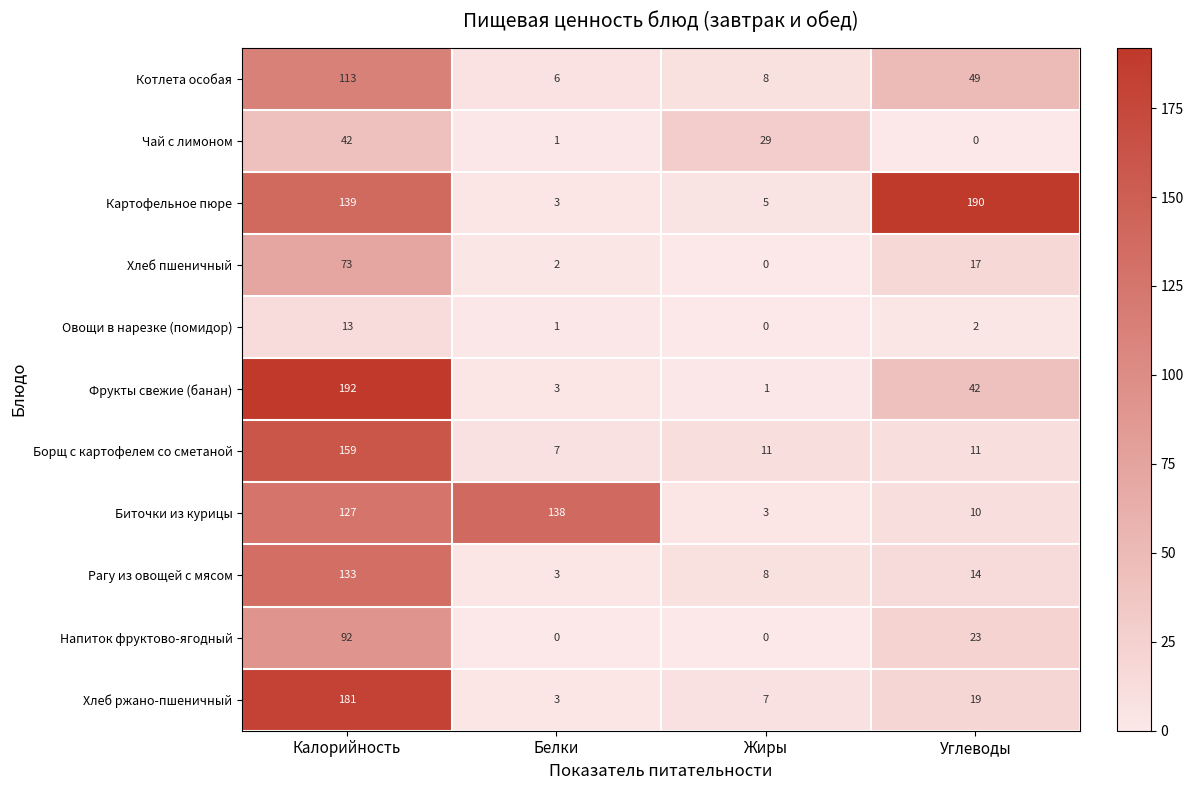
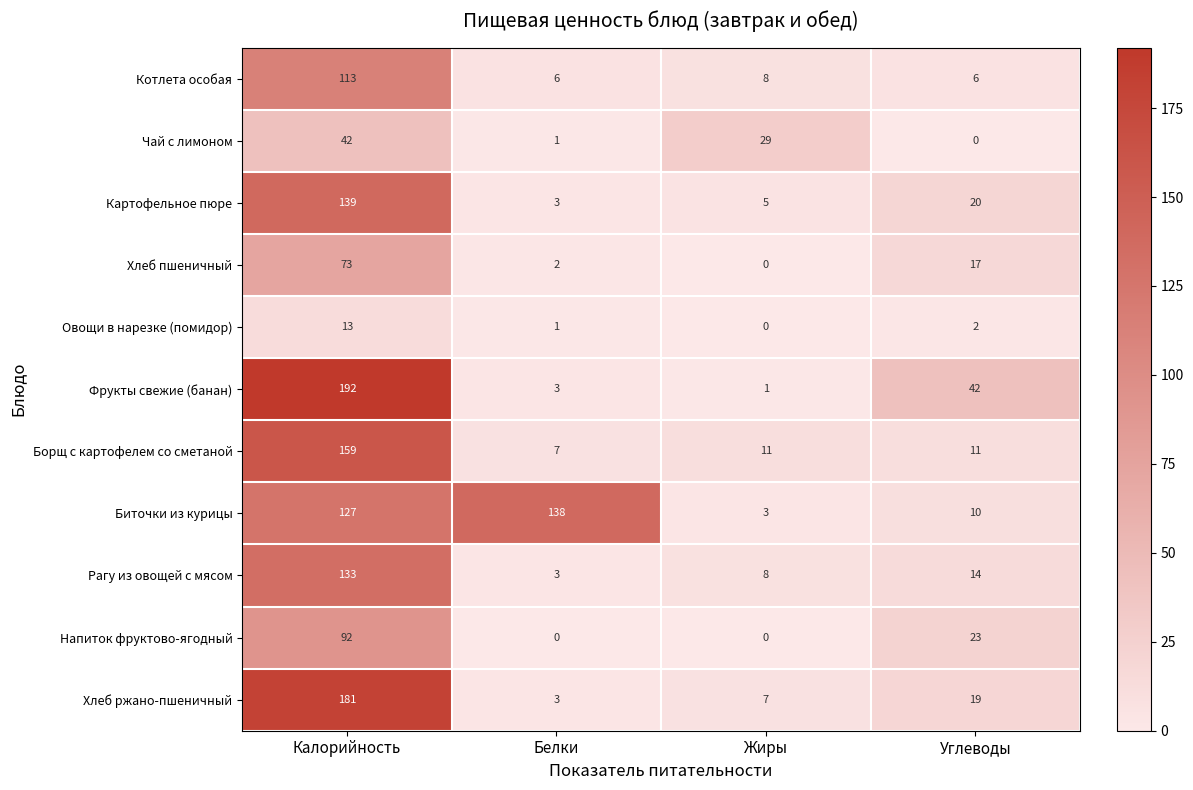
Котлета особая, Углеводы: 49 -> 6
Картофельное пюре, Углеводы: 190 -> 20
